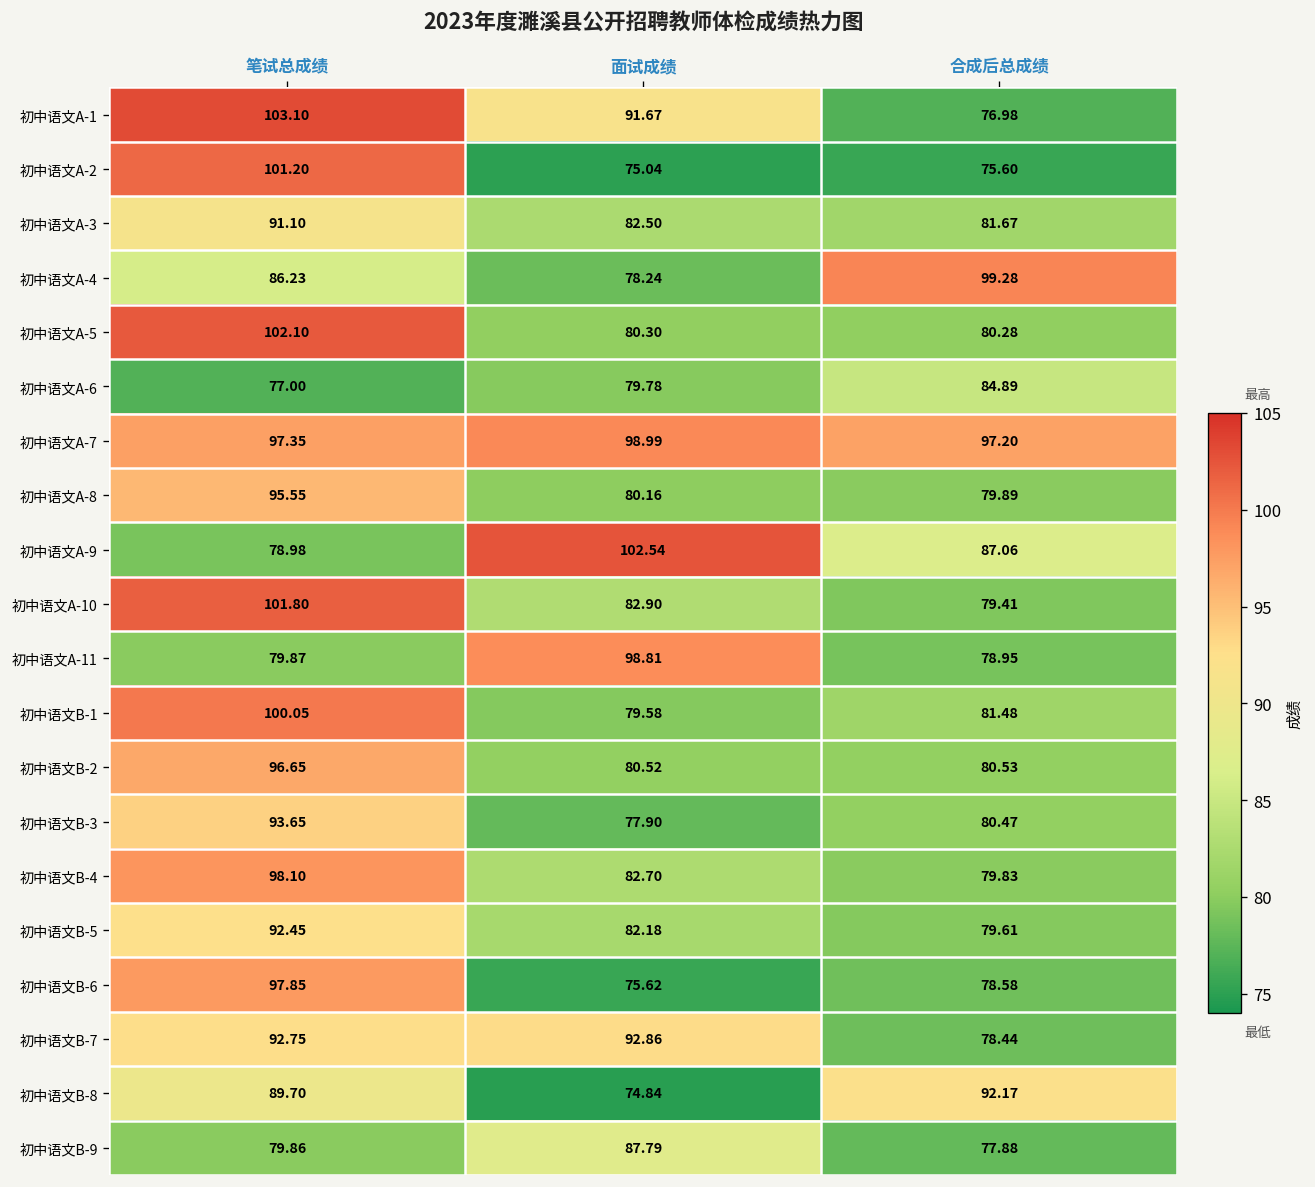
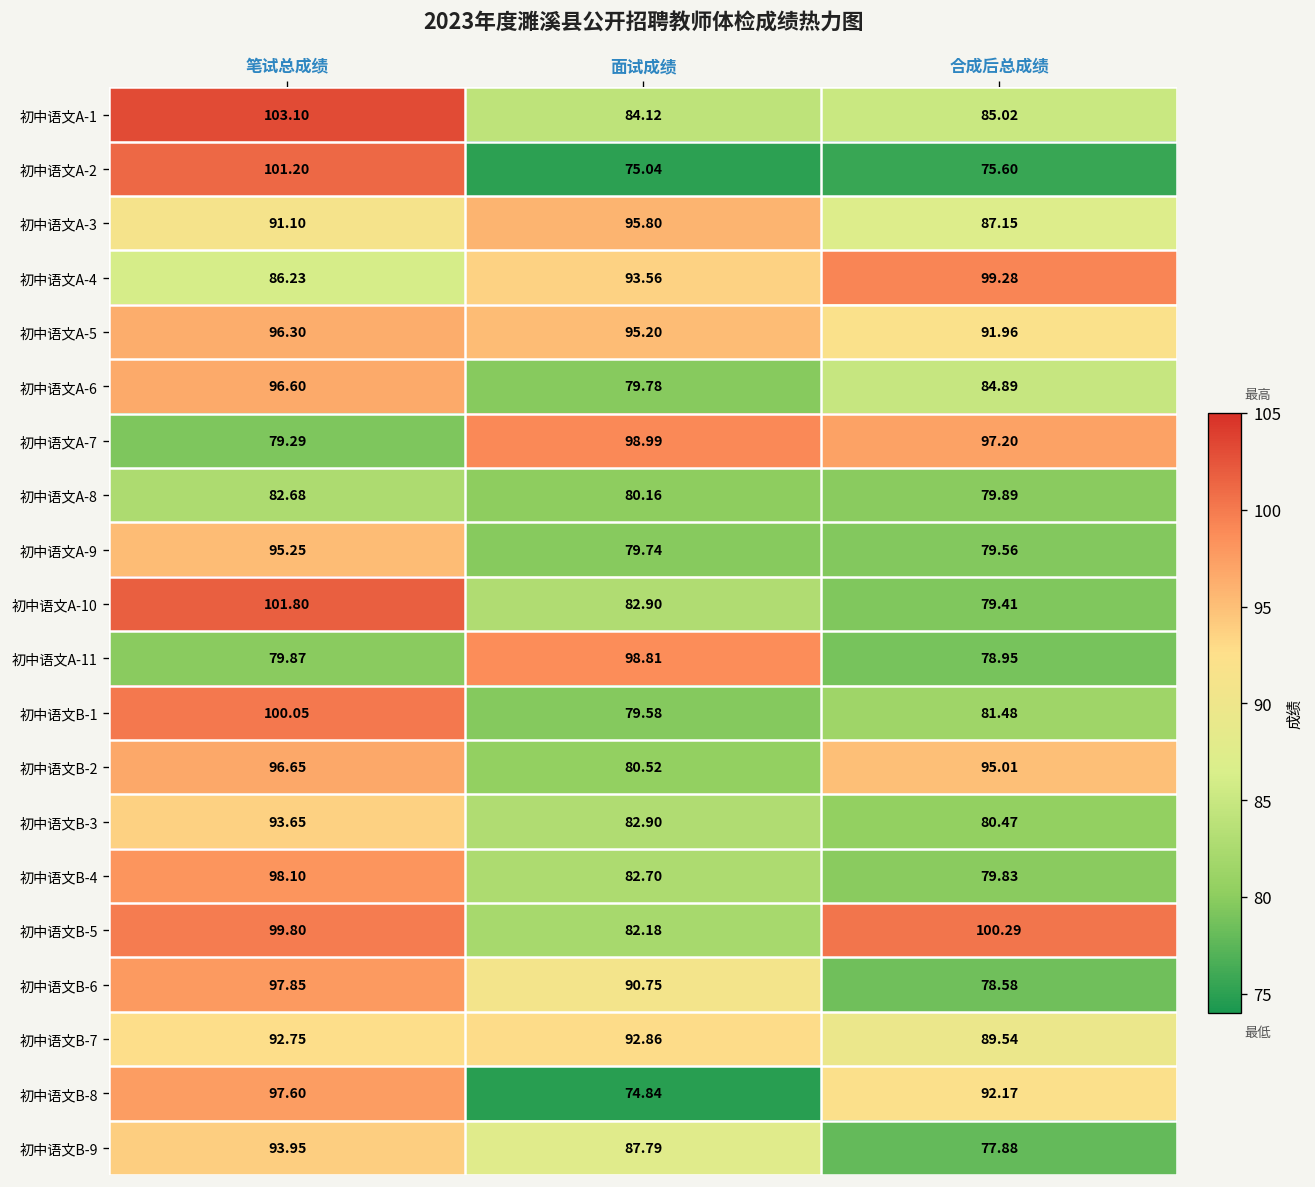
初中语文A-1, 面试成绩: 91.67 -> 84.12
初中语文A-1, 合成后总成绩: 76.98 -> 85.02
初中语文A-3, 面试成绩: 82.50 -> 95.80
初中语文A-3, 合成后总成绩: 81.67 -> 87.15
初中语文A-4, 面试成绩: 78.24 -> 93.56
初中语文A-5, 笔试总成绩: 102.10 -> 96.30
初中语文A-5, 面试成绩: 80.30 -> 95.20
初中语文A-5, 合成后总成绩: 80.28 -> 91.96
初中语文A-6, 笔试总成绩: 77.00 -> 96.60
初中语文A-7, 笔试总成绩: 97.35 -> 79.29
初中语文A-8, 笔试总成绩: 95.55 -> 82.68
初中语文A-9, 笔试总成绩: 78.98 -> 95.25
初中语文A-9, 面试成绩: 102.54 -> 79.74
初中语文A-9, 合成后总成绩: 87.06 -> 79.56
初中语文B-2, 合成后总成绩: 80.53 -> 95.01
初中语文B-3, 面试成绩: 77.90 -> 82.90
初中语文B-5, 笔试总成绩: 92.45 -> 99.80
初中语文B-5, 合成后总成绩: 79.61 -> 100.29
初中语文B-6, 面试成绩: 75.62 -> 90.75
初中语文B-7, 合成后总成绩: 78.44 -> 89.54
初中语文B-8, 笔试总成绩: 89.70 -> 97.60
初中语文B-9, 笔试总成绩: 79.86 -> 93.95
